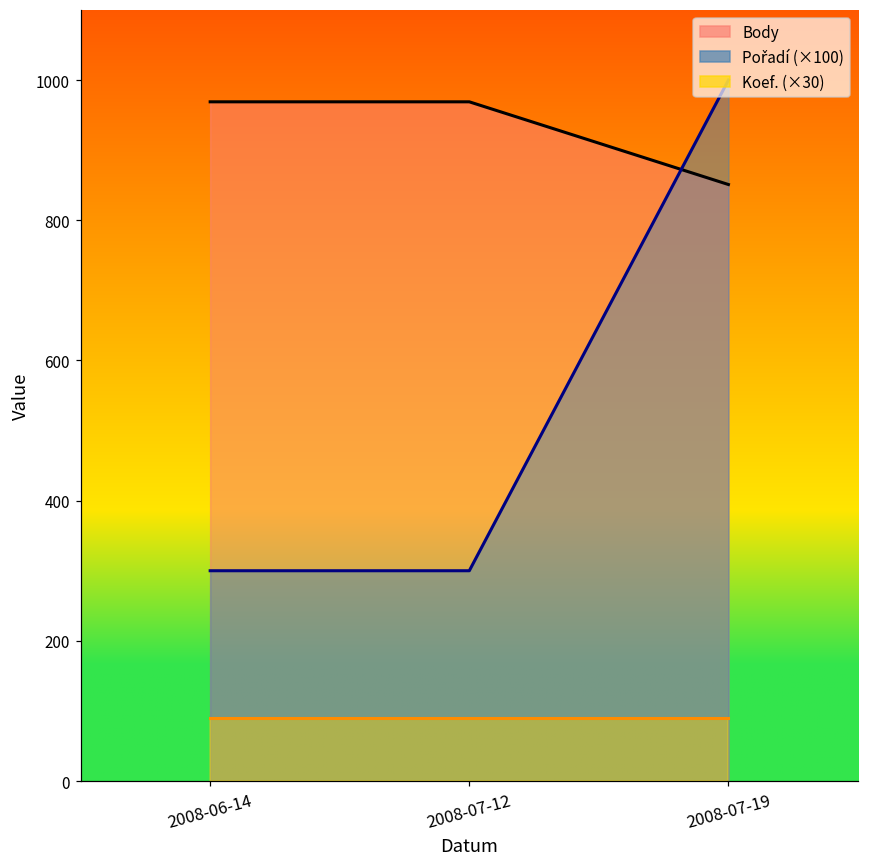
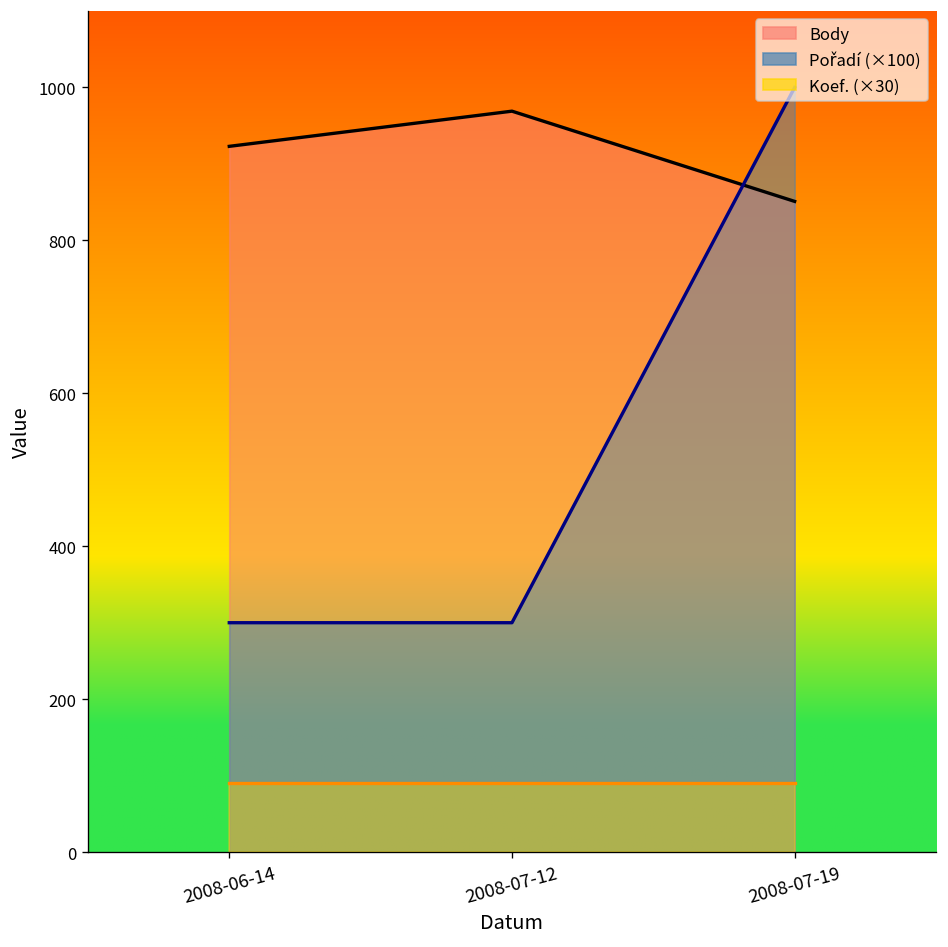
Body, 2008-06-14: 970 -> 920
